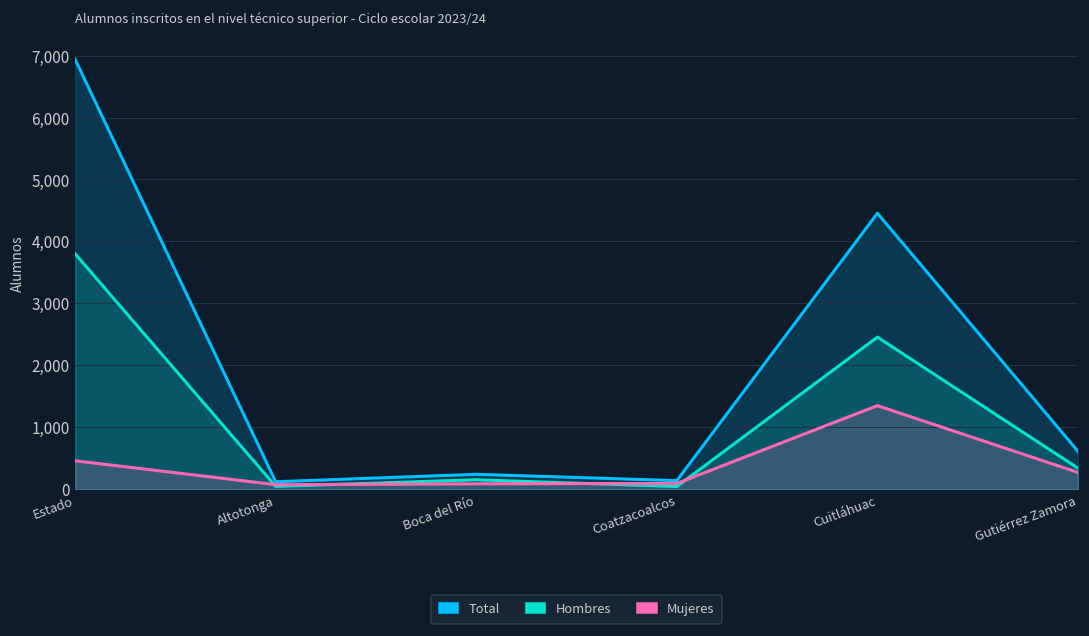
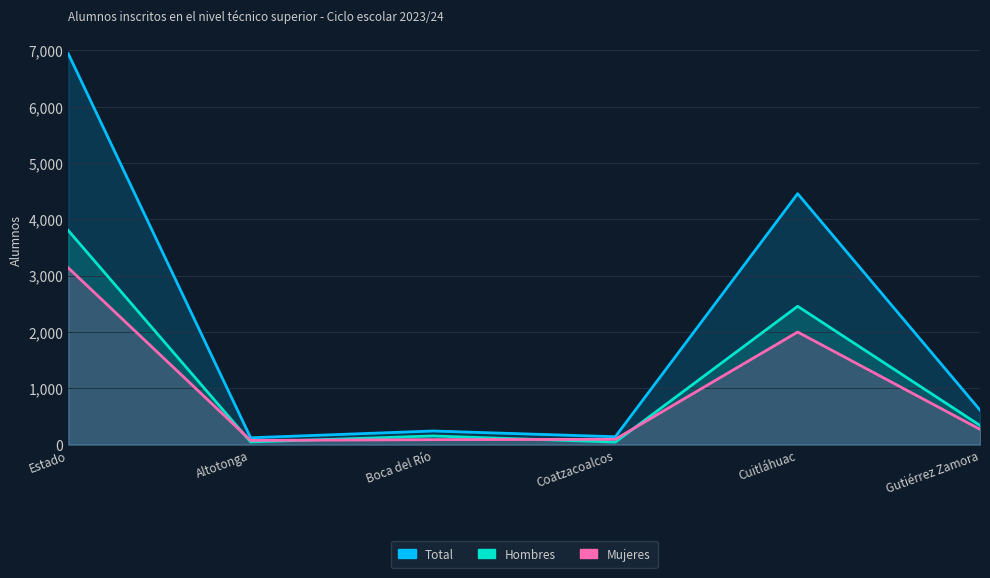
Mujeres, Estado: 500 -> 3,100
Mujeres, Cuitláhuac: 1,400 -> 2,000
